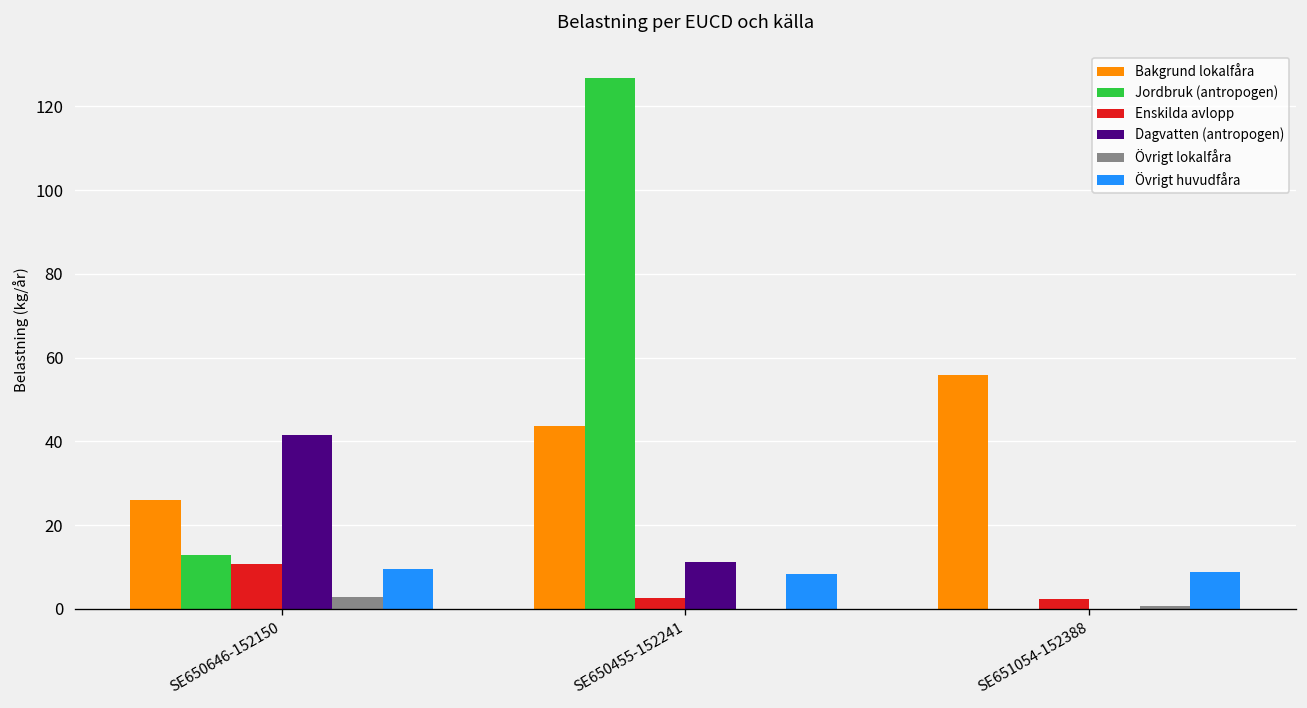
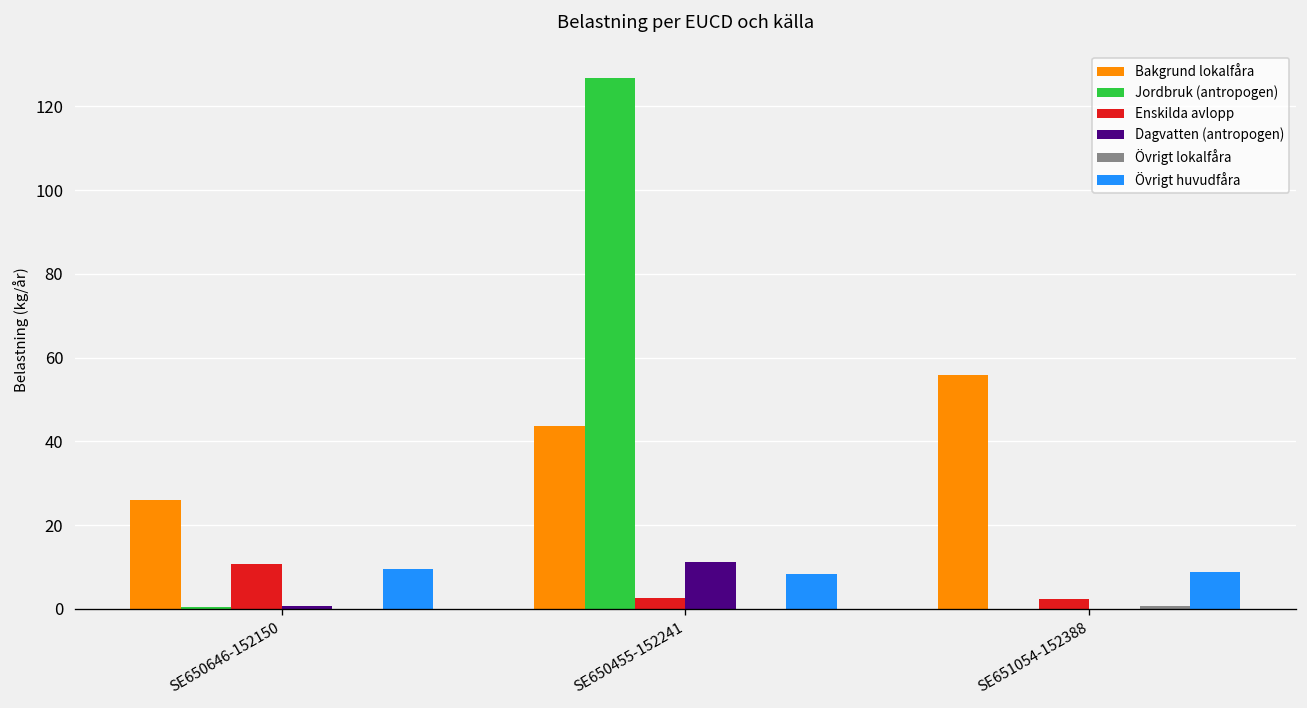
Jordbruk (antropogen), SE650646-152150: 13 -> 1
Dagvatten (antropogen), SE650646-152150: 42 -> 1
Övrigt lokalfåra, SE650646-152150: 3 -> 0
